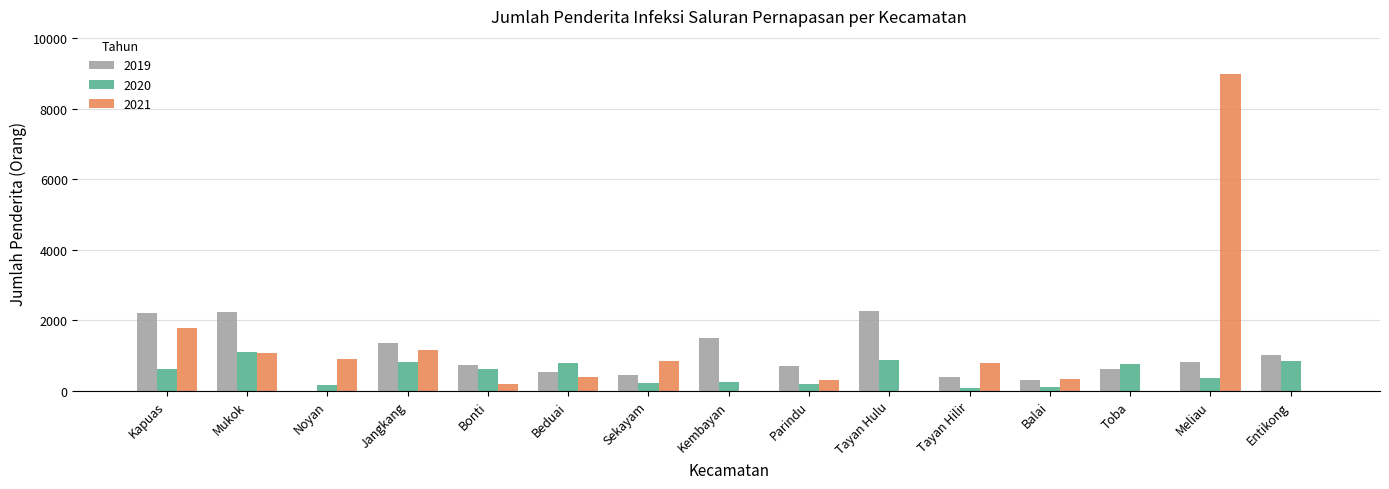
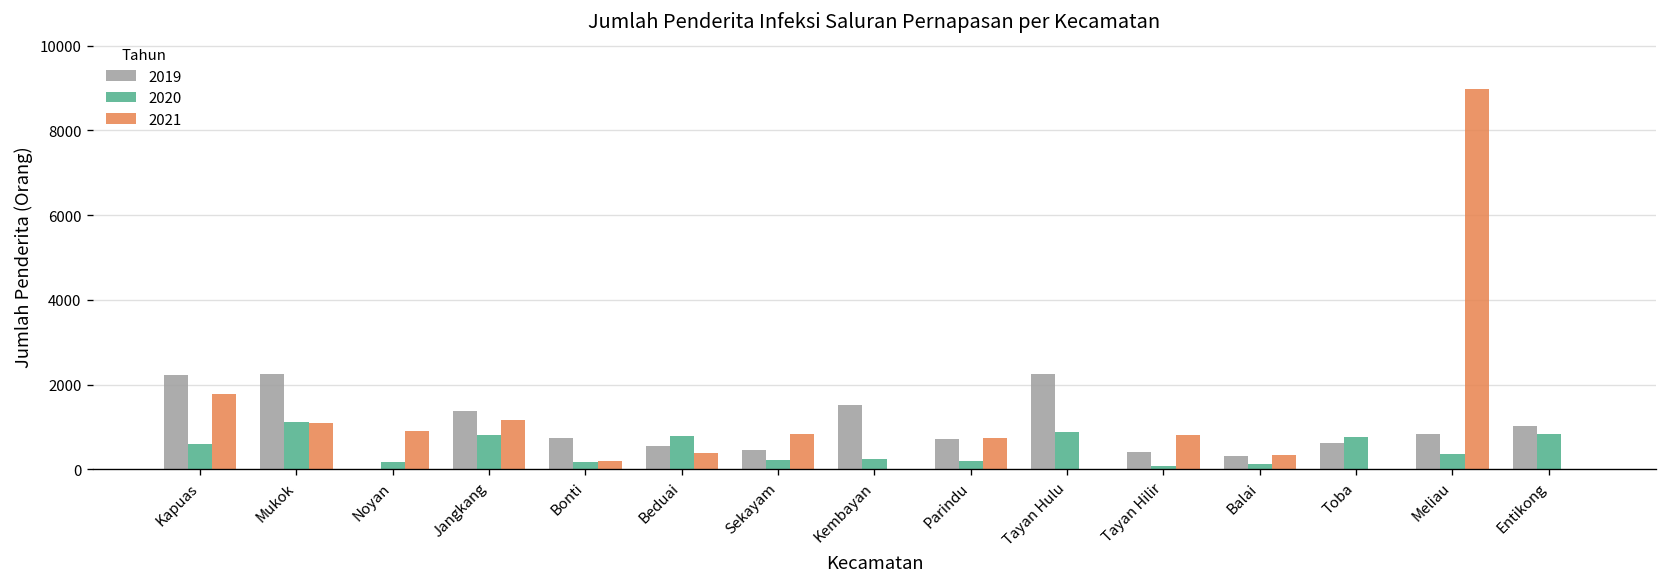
2020, Bonti: 600 -> 200
2021, Parindu: 300 -> 700
